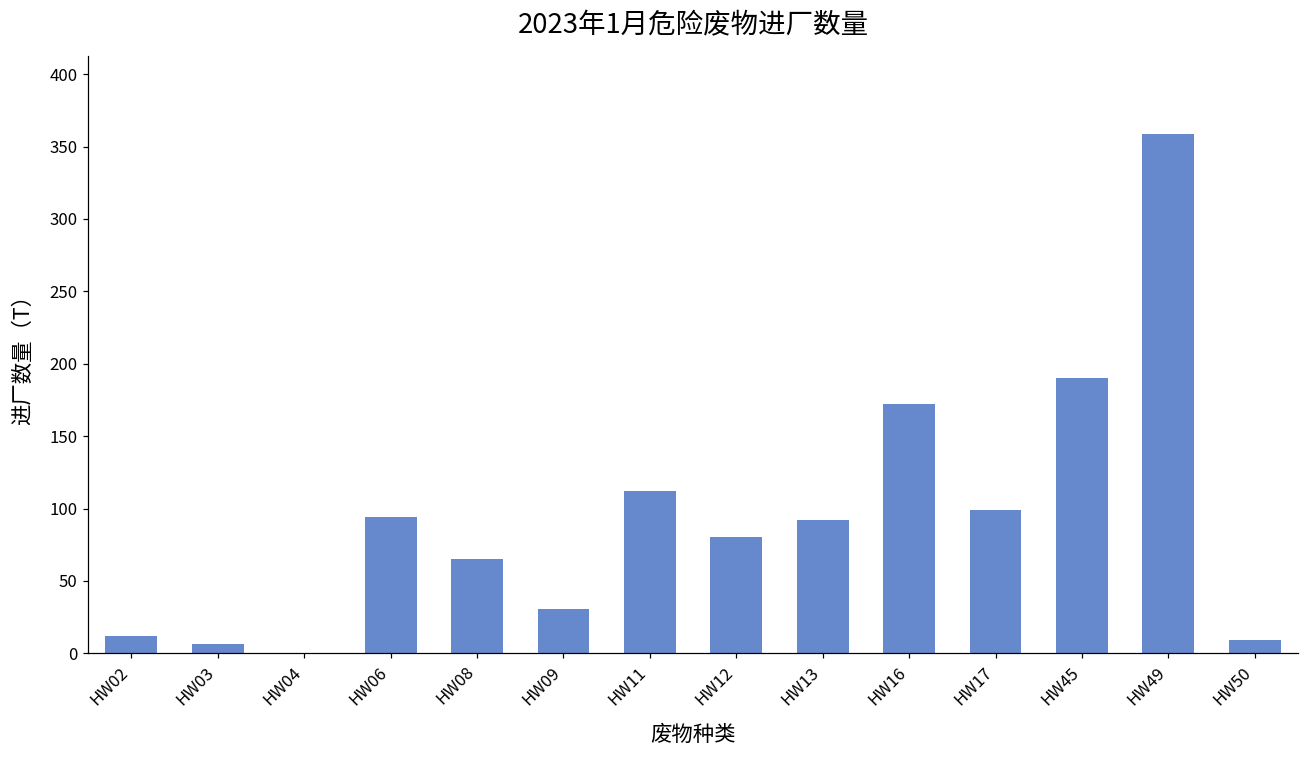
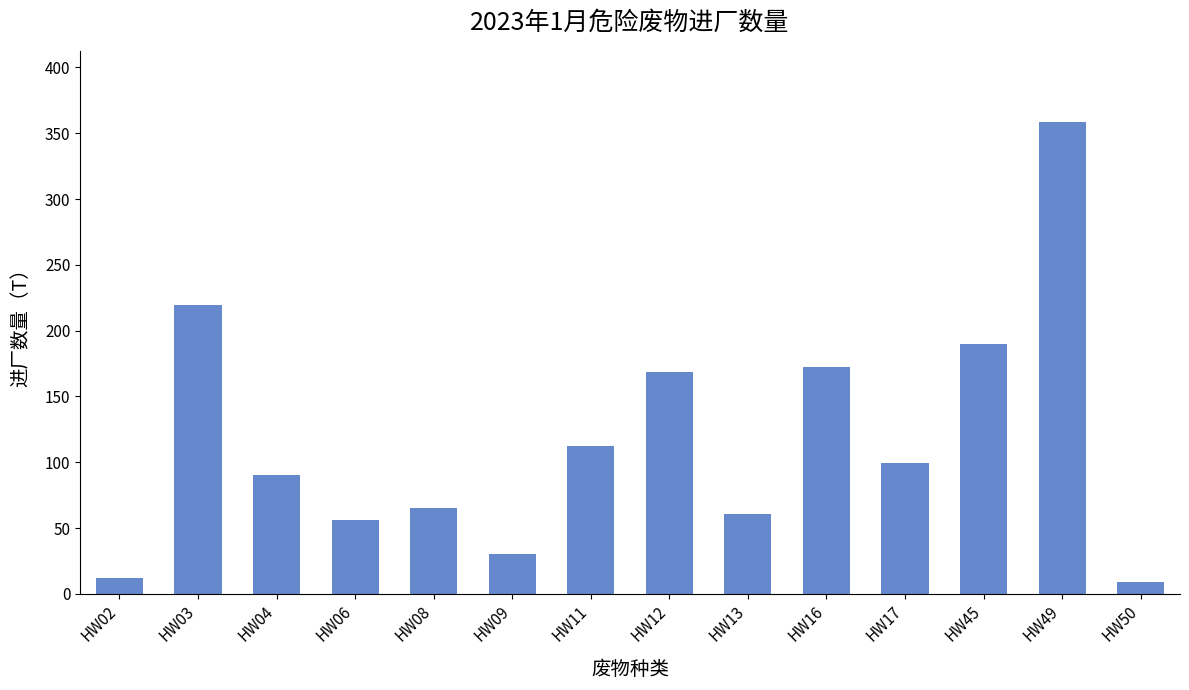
HW03: 6 -> 220
HW04: 0 -> 90
HW06: 94 -> 56
HW12: 81 -> 169
HW13: 92 -> 61
